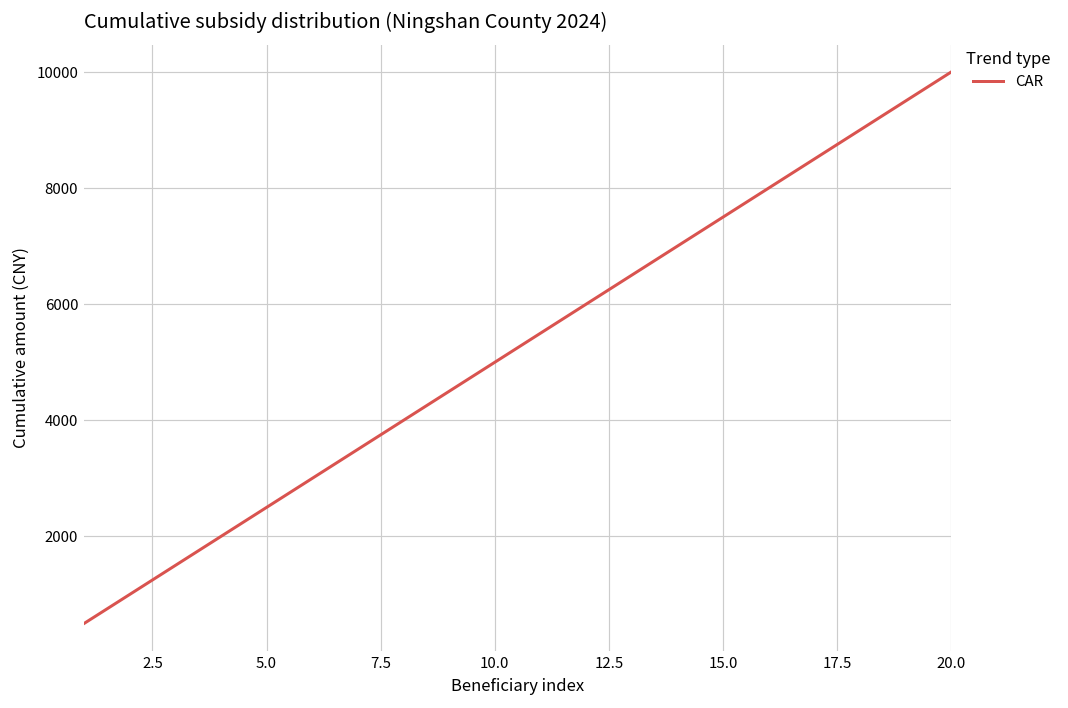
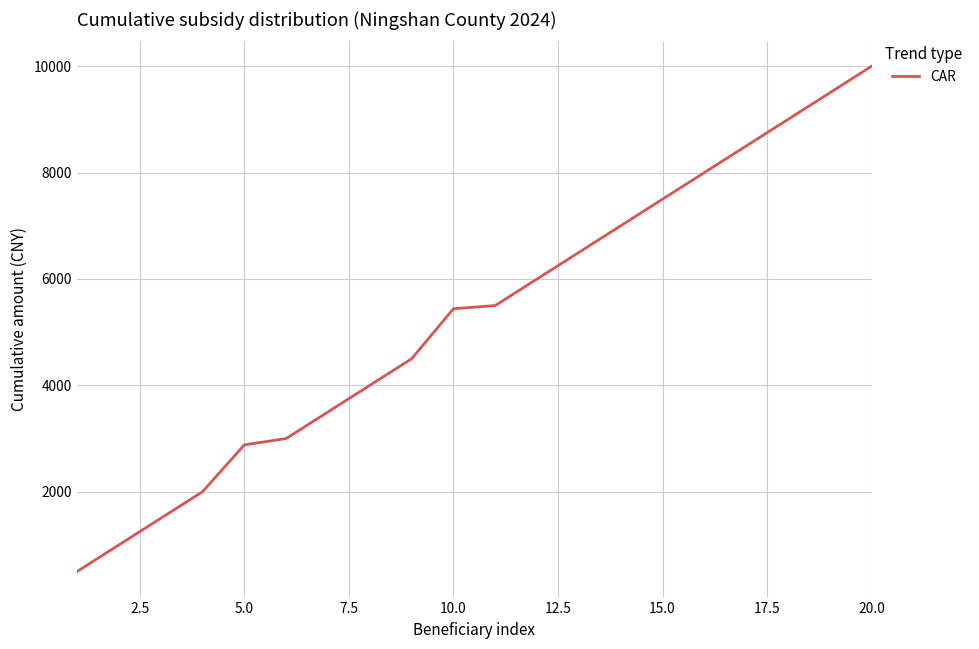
5.0: 2500 -> 2900
10.0: 5000 -> 5400
